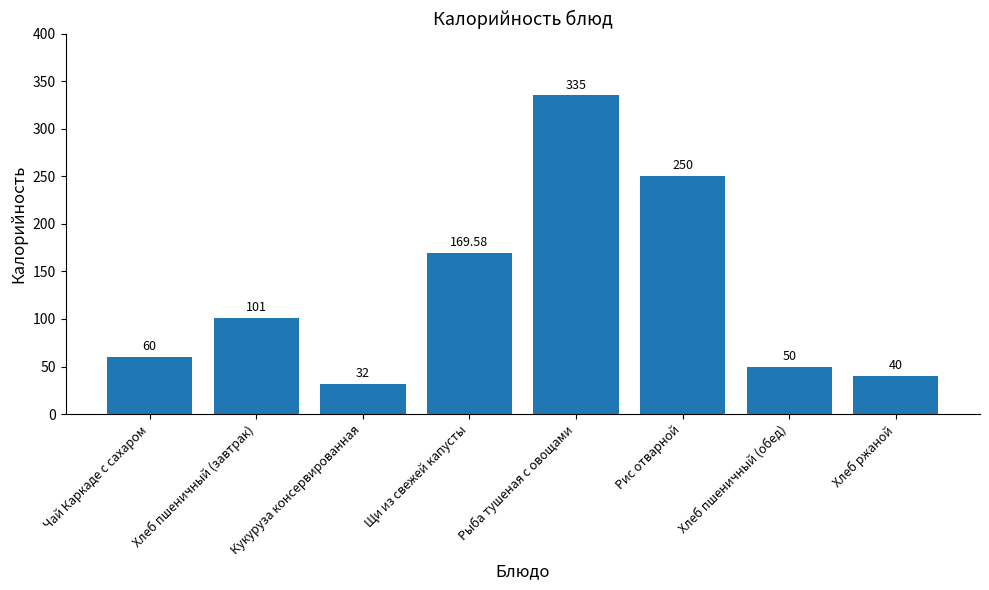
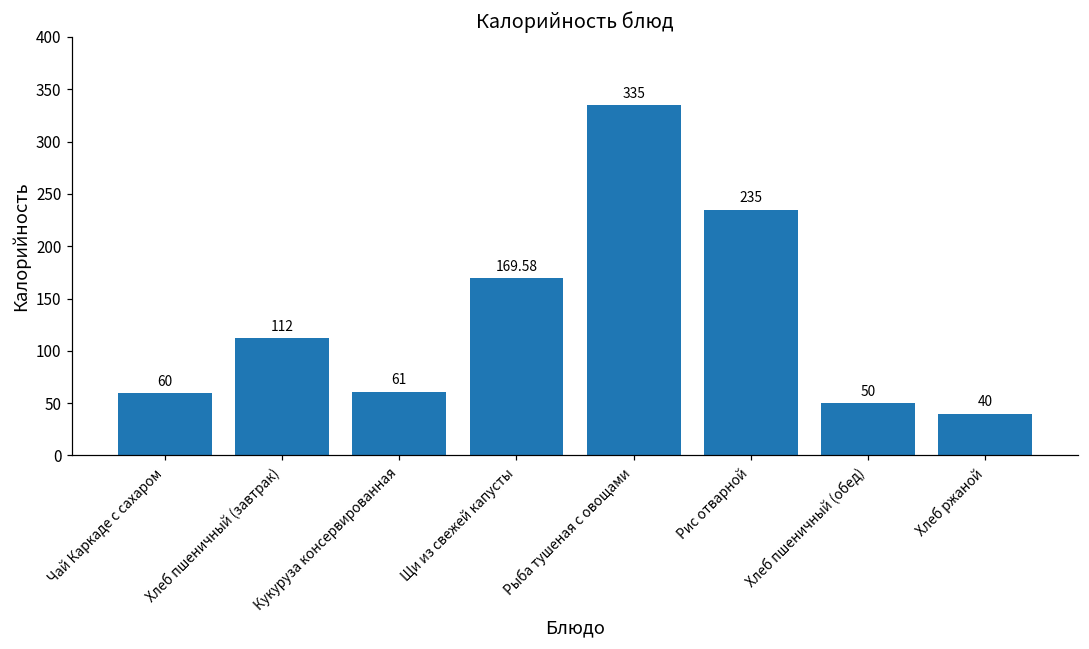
Хлеб пшеничный (завтрак): 101 -> 112
Кукуруза консервированная: 32 -> 61
Рис отварной: 250 -> 235
